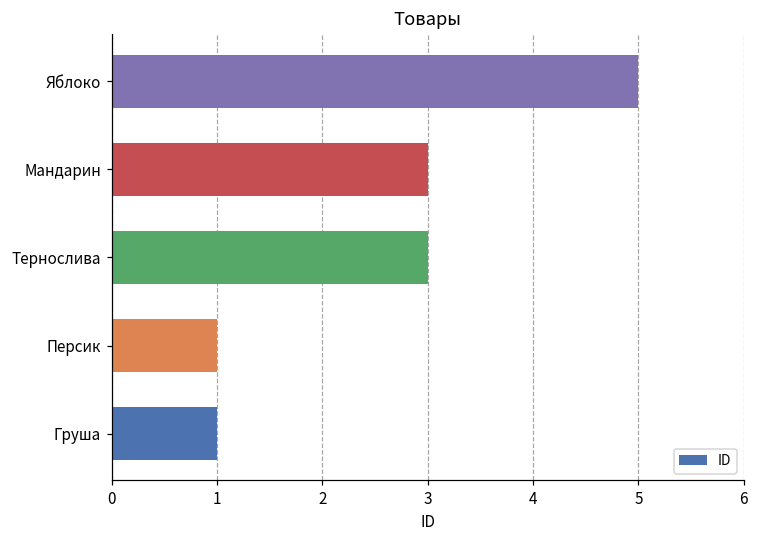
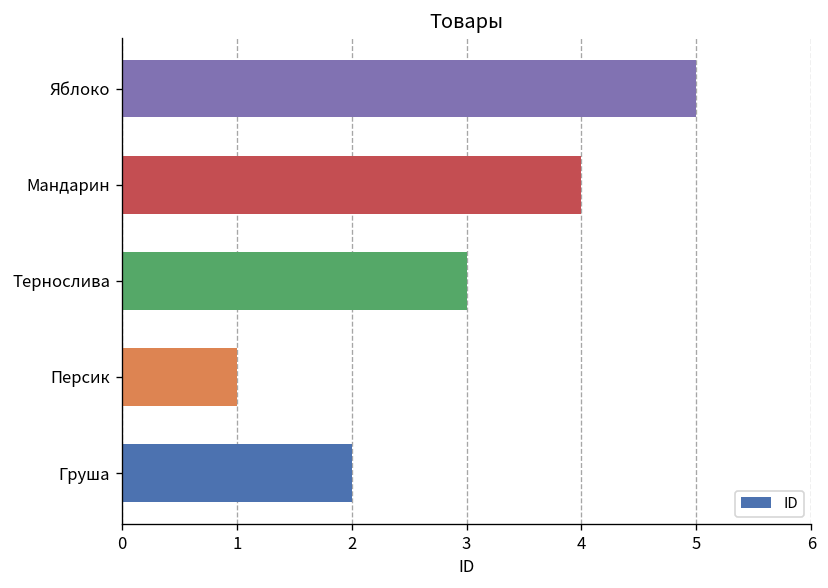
Мандарин: 3 -> 4
Груша: 1 -> 2
